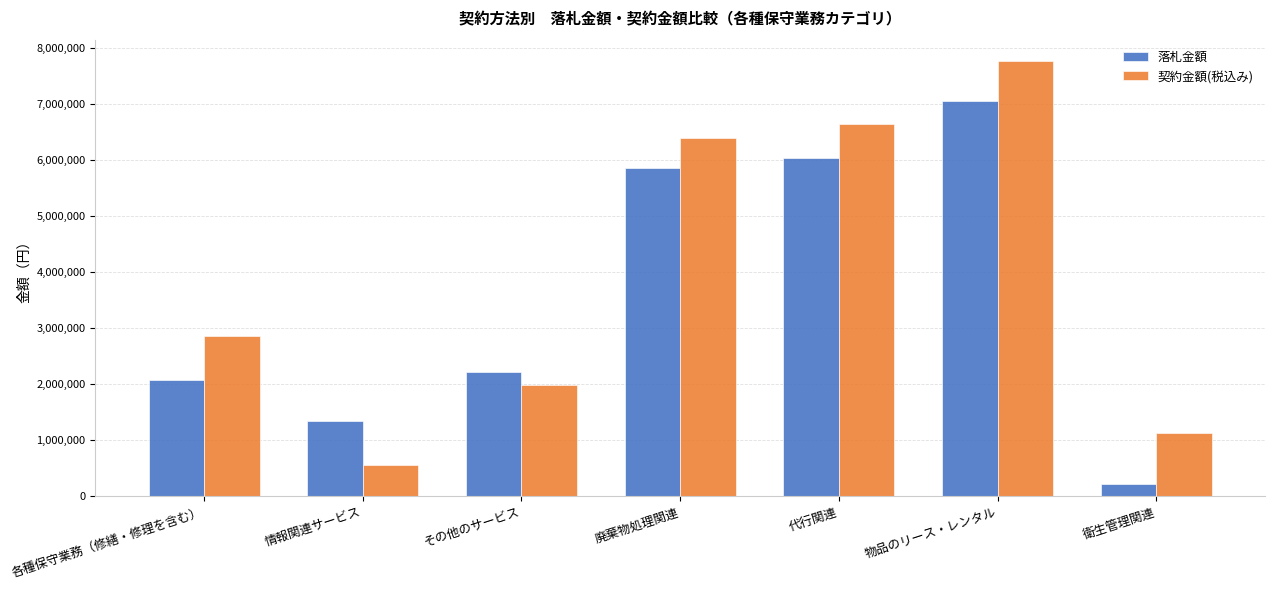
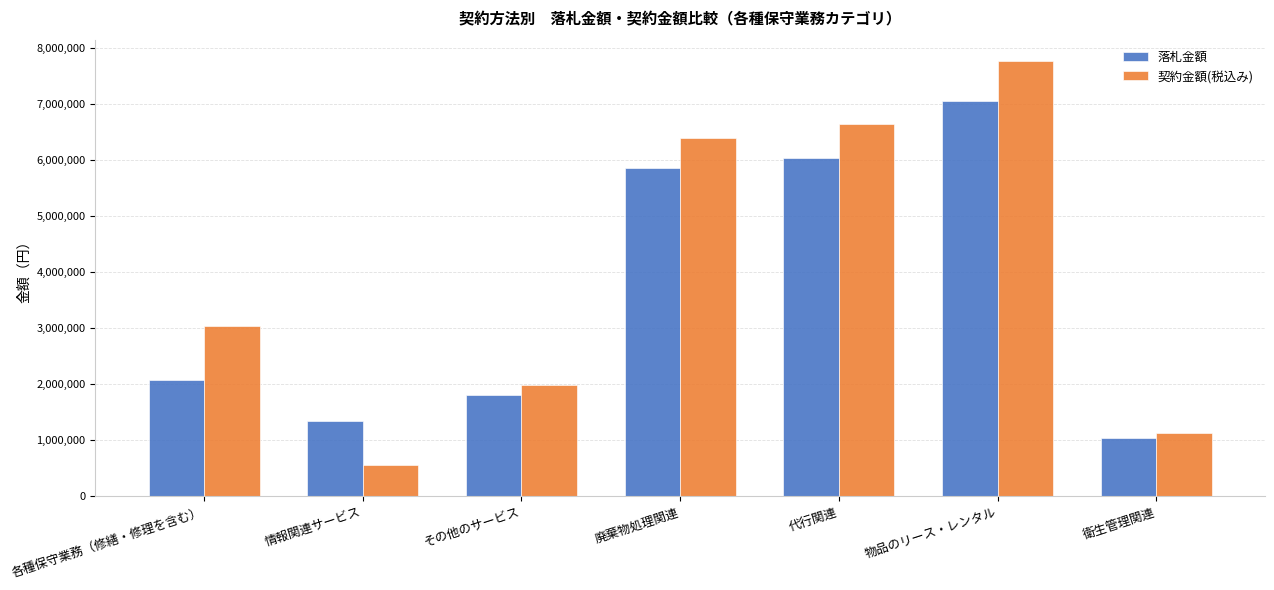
契約金額(税込み), 各種保守業務（修繕・修理を含む）: 2,900,000 -> 3,000,000
落札金額, その他のサービス: 2,200,000 -> 1,800,000
落札金額, 衛生管理関連: 200,000 -> 1,000,000
